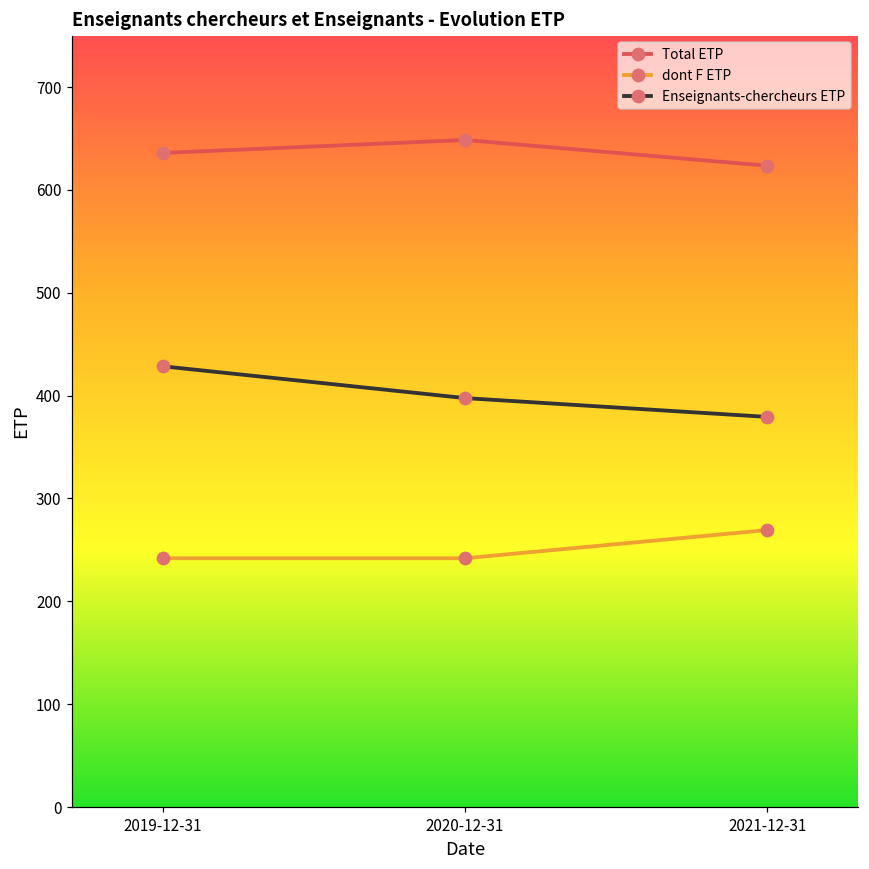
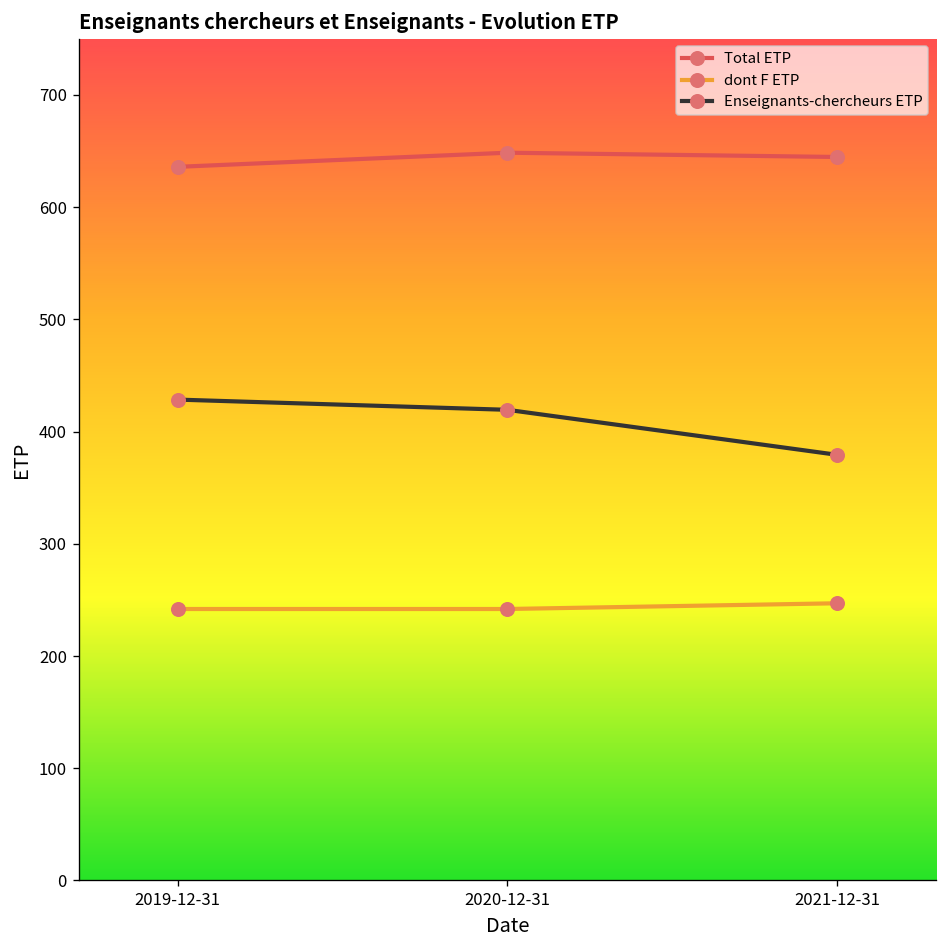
Enseignants-chercheurs ETP, 2020-12-31: 400 -> 420
Total ETP, 2021-12-31: 620 -> 640
dont F ETP, 2021-12-31: 270 -> 250
